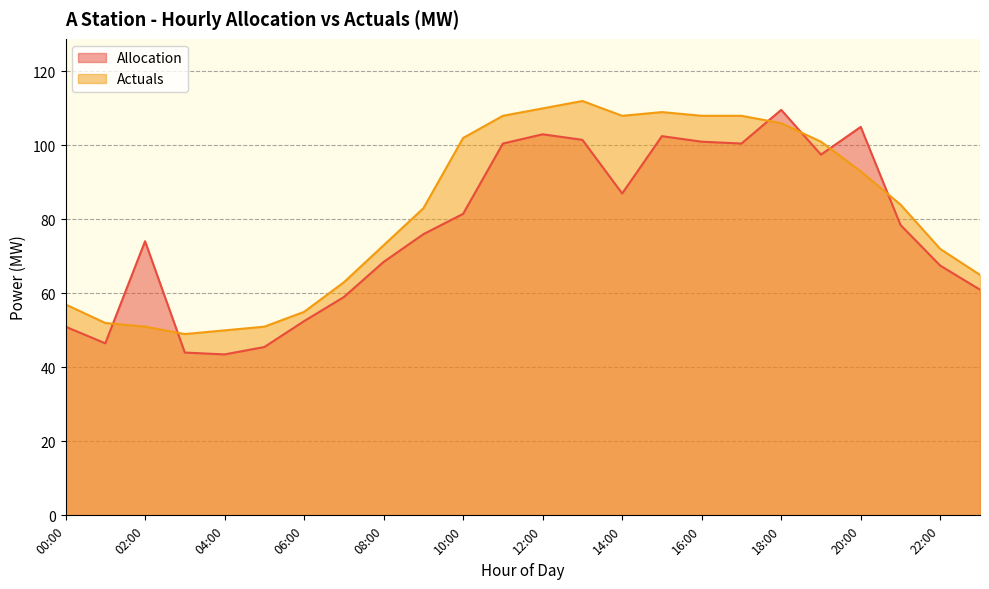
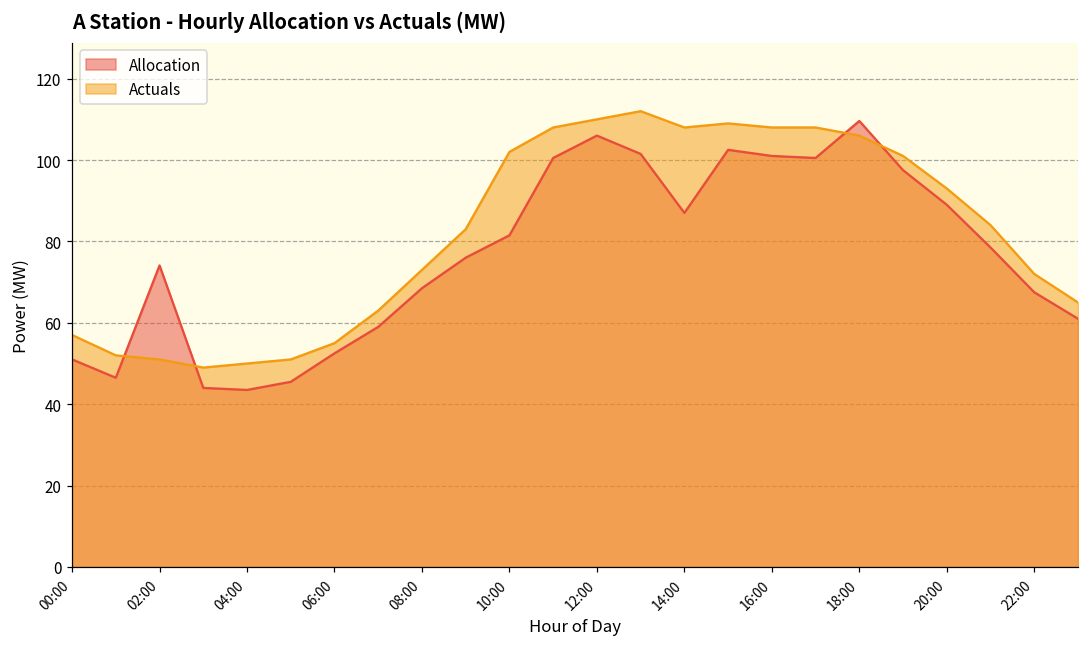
Allocation, 12:00: 103 -> 106
Allocation, 20:00: 105 -> 89
